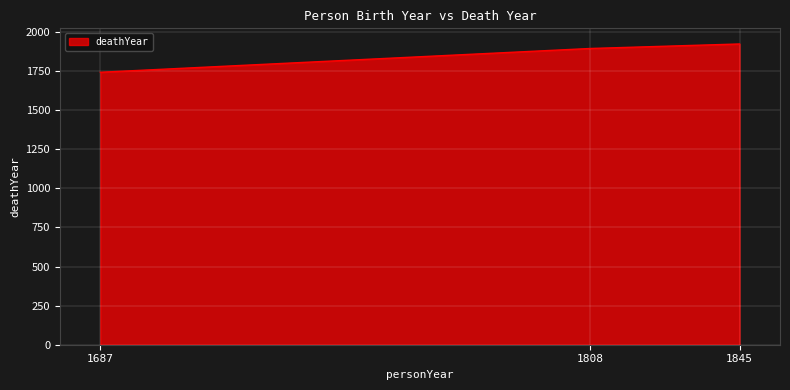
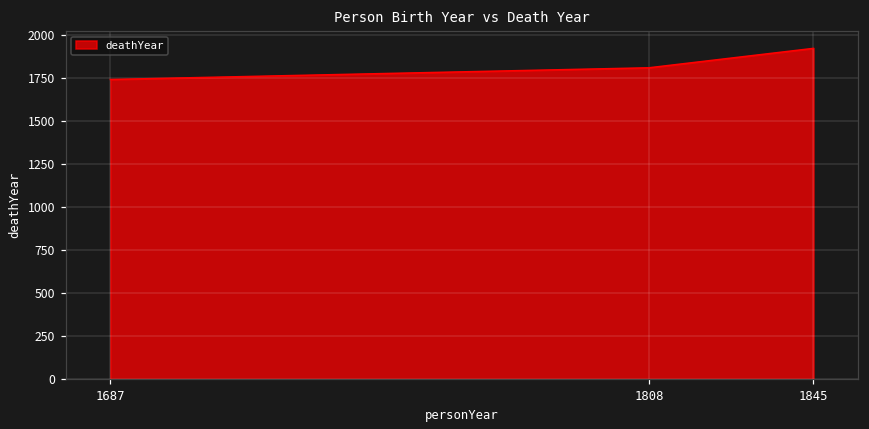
1808: 1900 -> 1810
